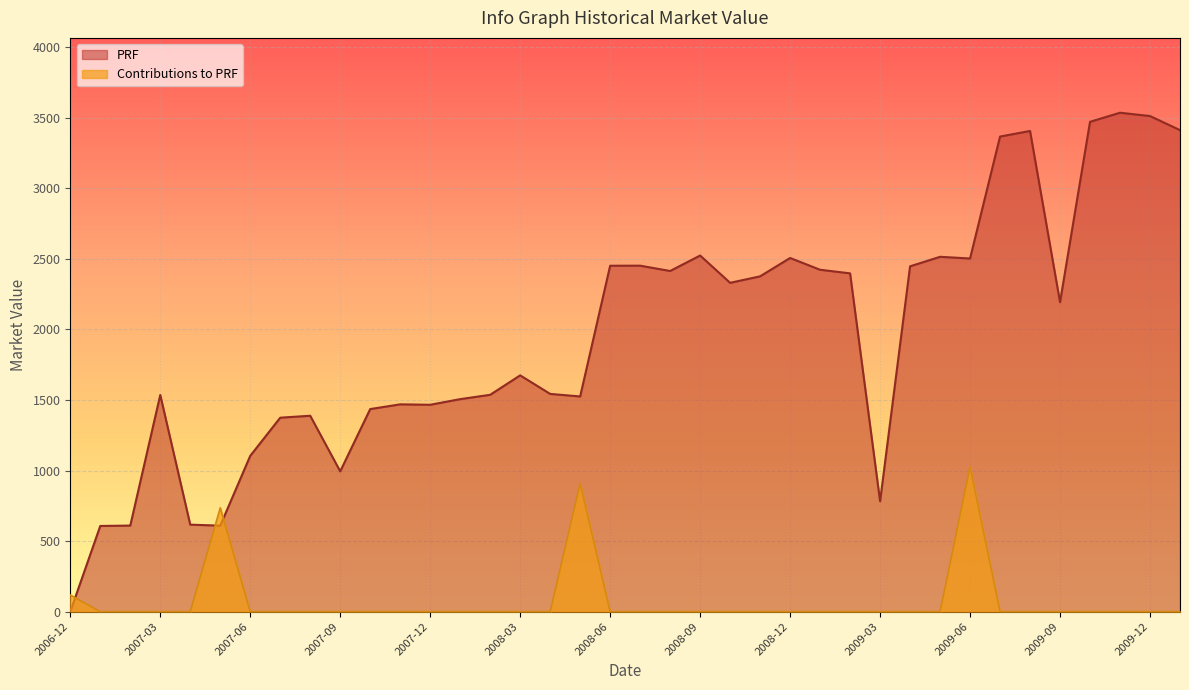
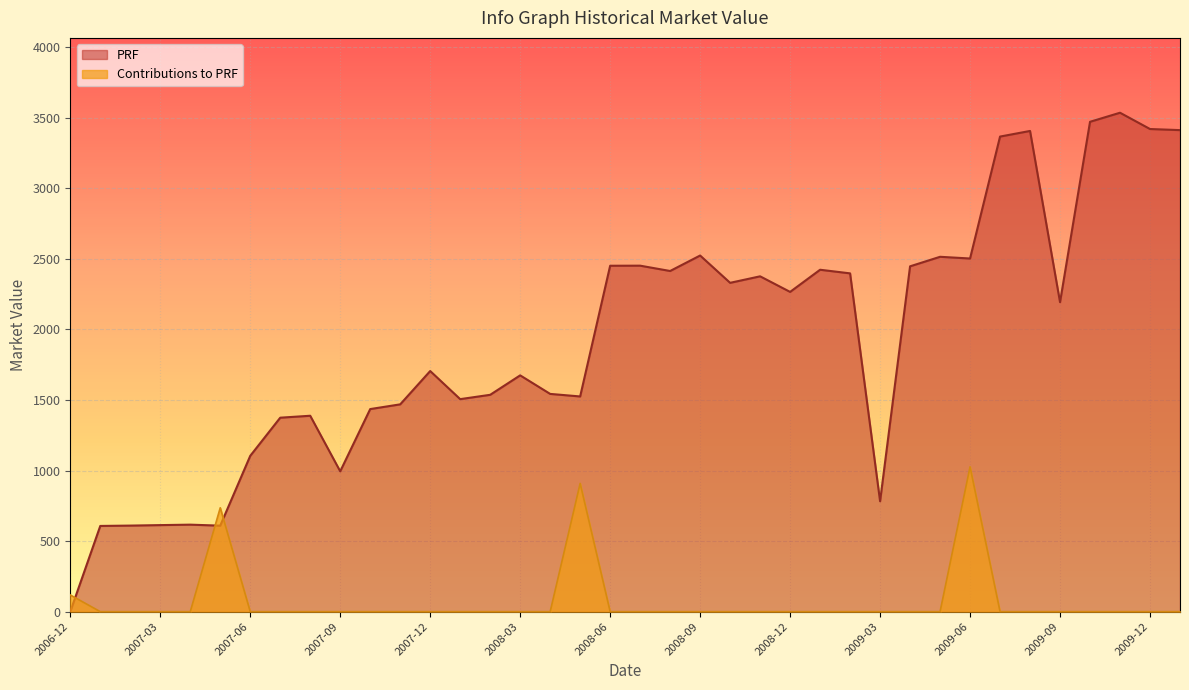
PRF, 2007-03: 1540 -> 610
PRF, 2007-12: 1470 -> 1710
PRF, 2008-12: 2510 -> 2270
PRF, 2009-12: 3510 -> 3420
